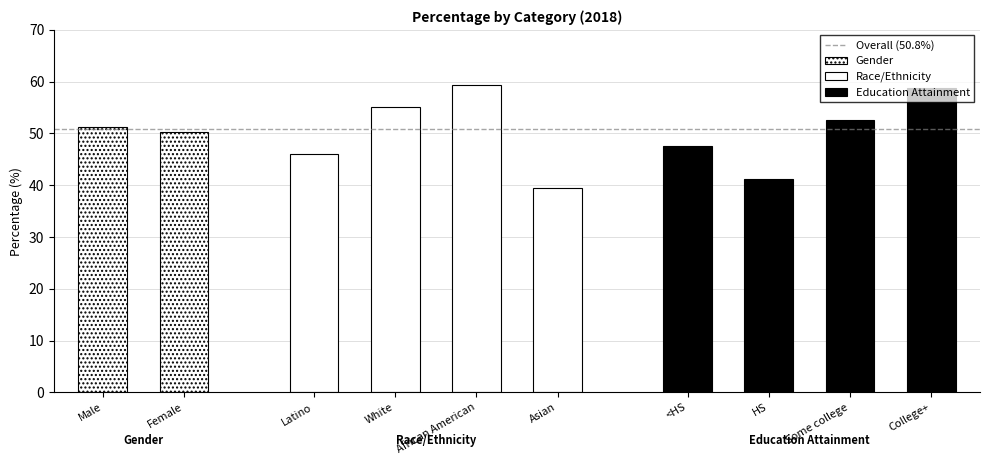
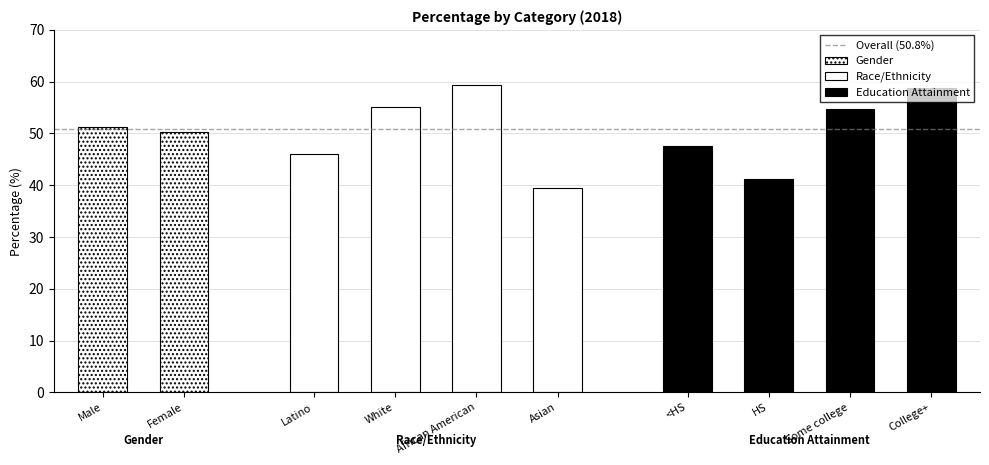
Education Attainment, Some college: 53 -> 55
